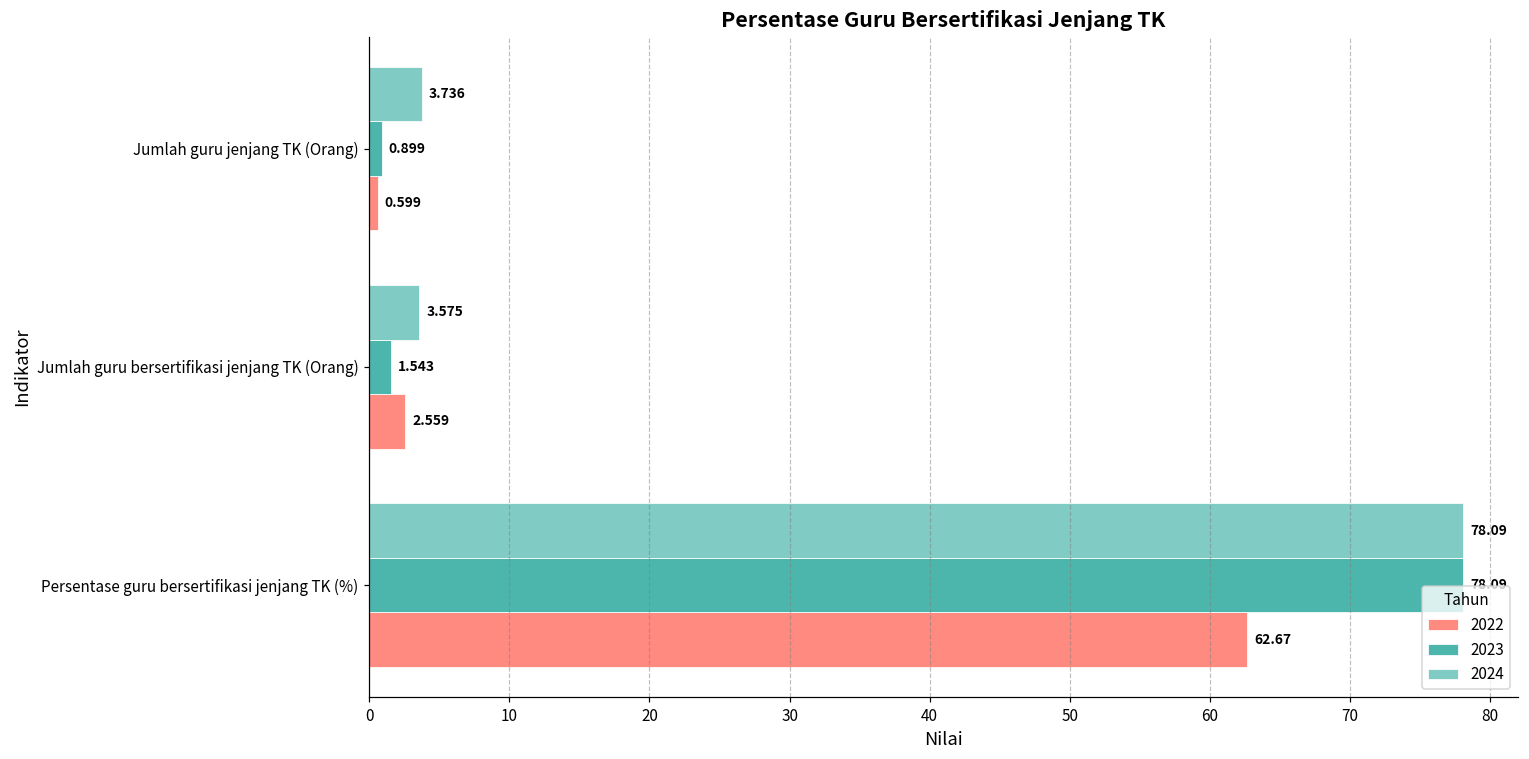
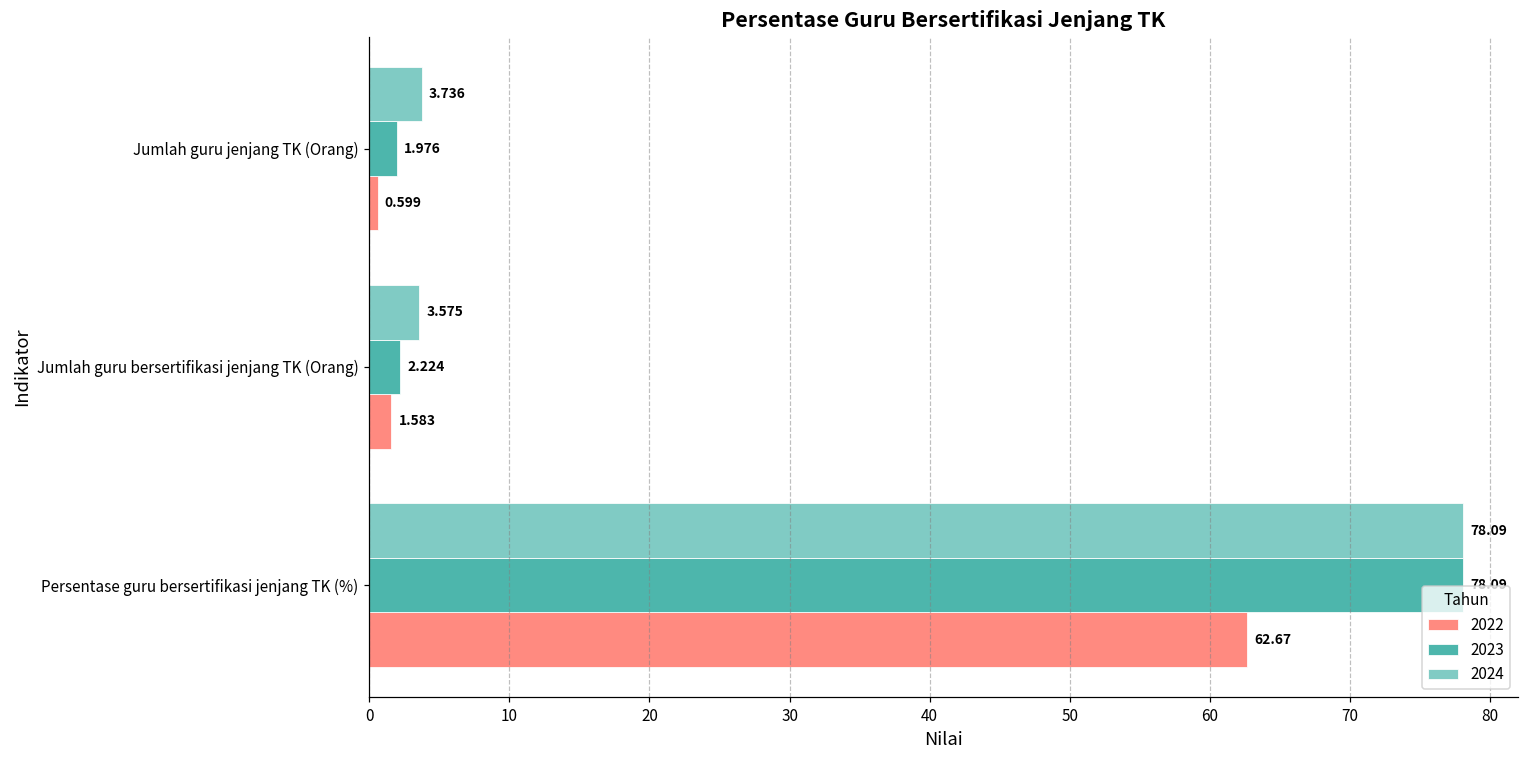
2023, Jumlah guru jenjang TK (Orang): 0.899 -> 1.976
2023, Jumlah guru bersertifikasi jenjang TK (Orang): 1.543 -> 2.224
2022, Jumlah guru bersertifikasi jenjang TK (Orang): 2.559 -> 1.583
